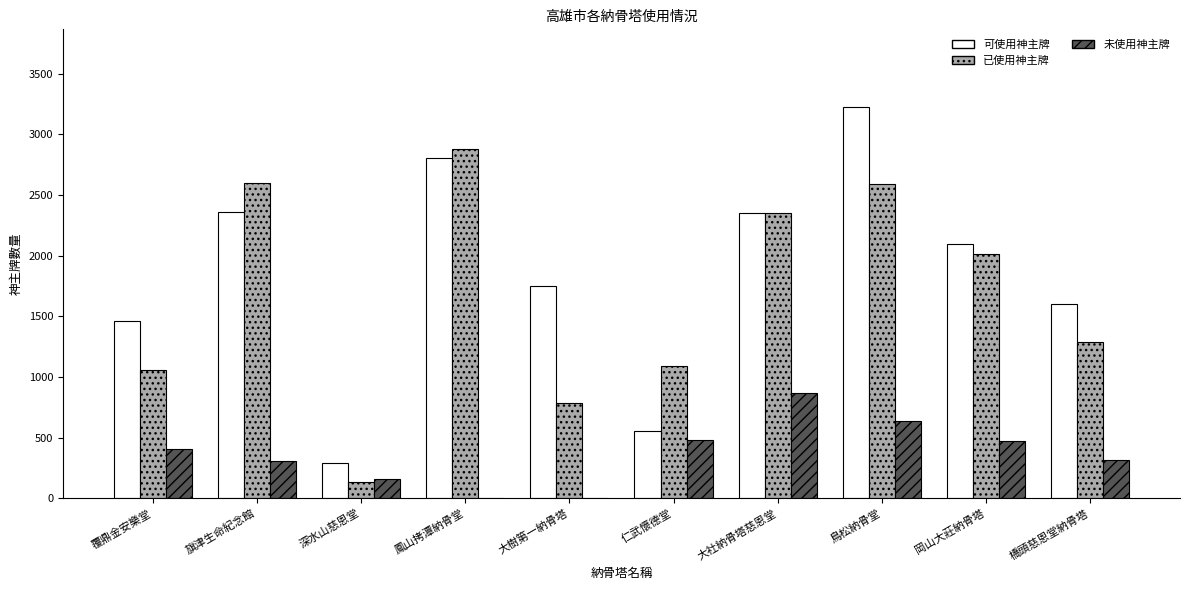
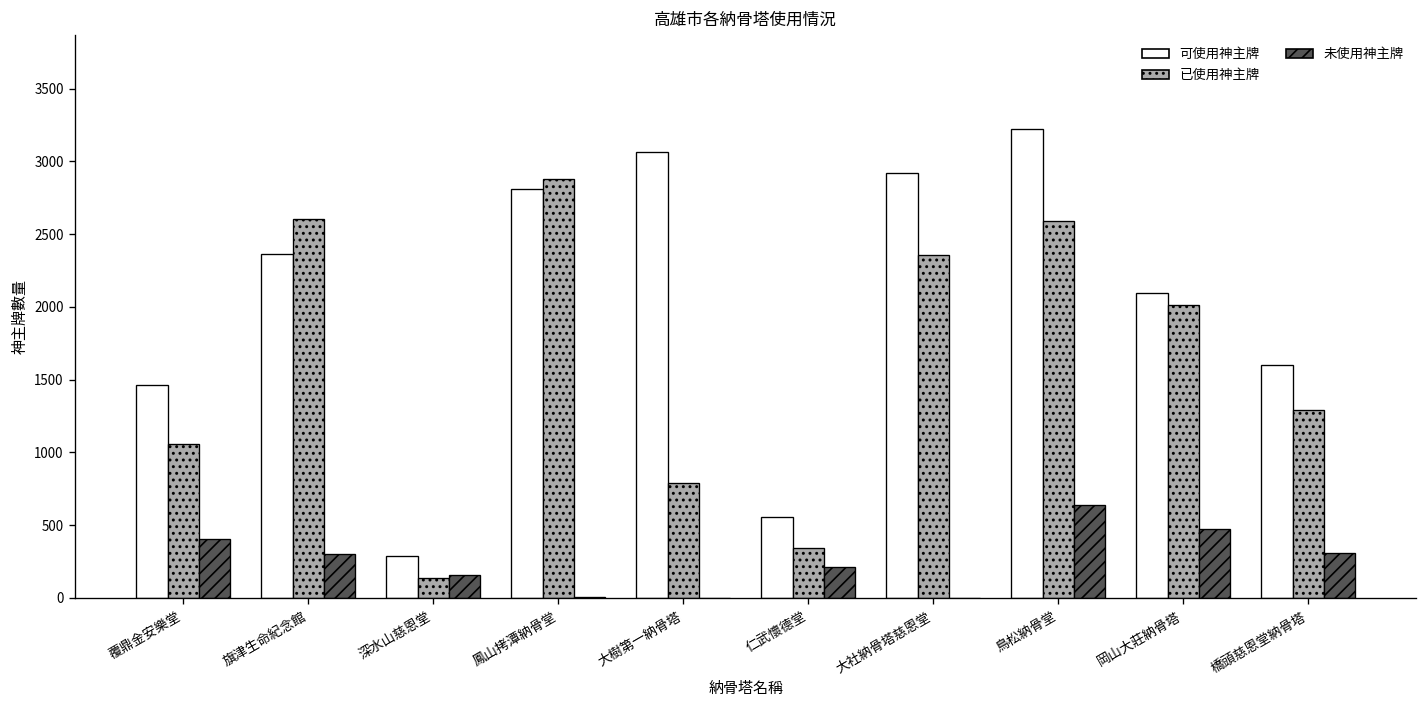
可使用神主牌, 大樹第一納骨塔: 1750 -> 3070
已使用神主牌, 仁武懷德堂: 1090 -> 340
未使用神主牌, 仁武懷德堂: 480 -> 210
可使用神主牌, 大社納骨塔慈恩堂: 2350 -> 2920
未使用神主牌, 大社納骨塔慈恩堂: 870 -> 0
